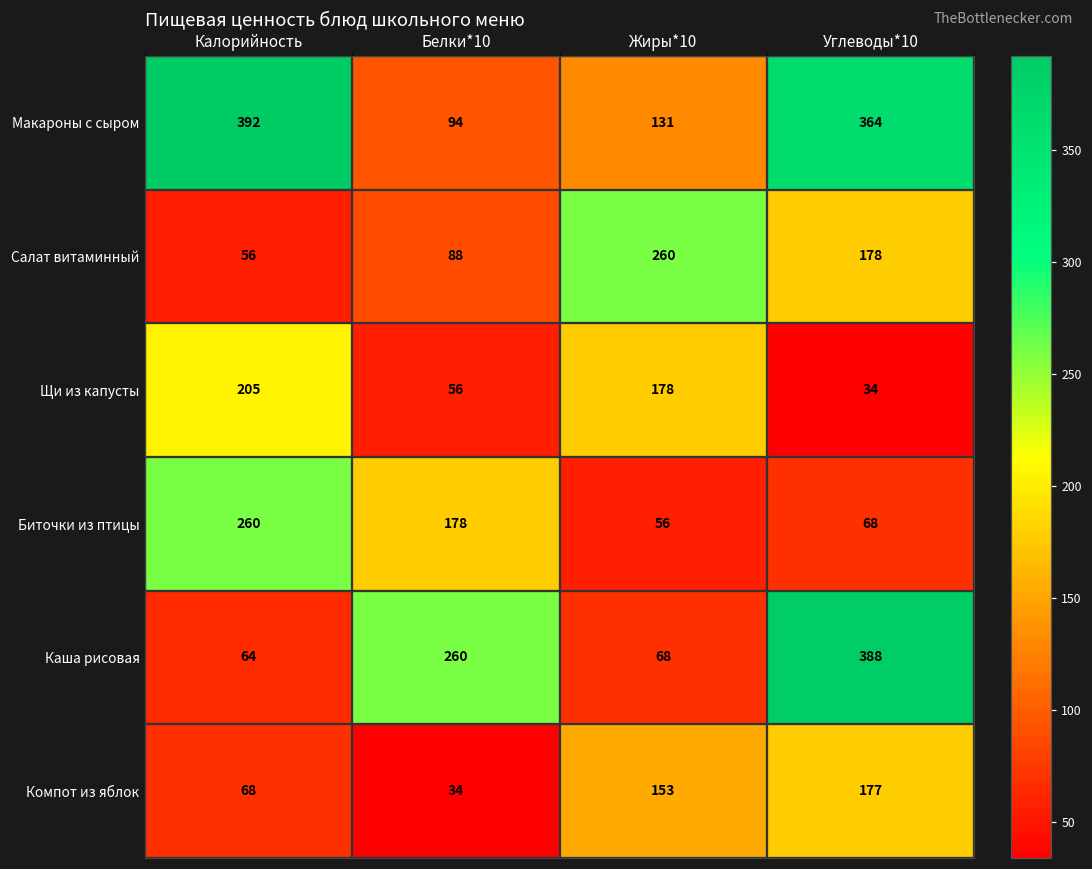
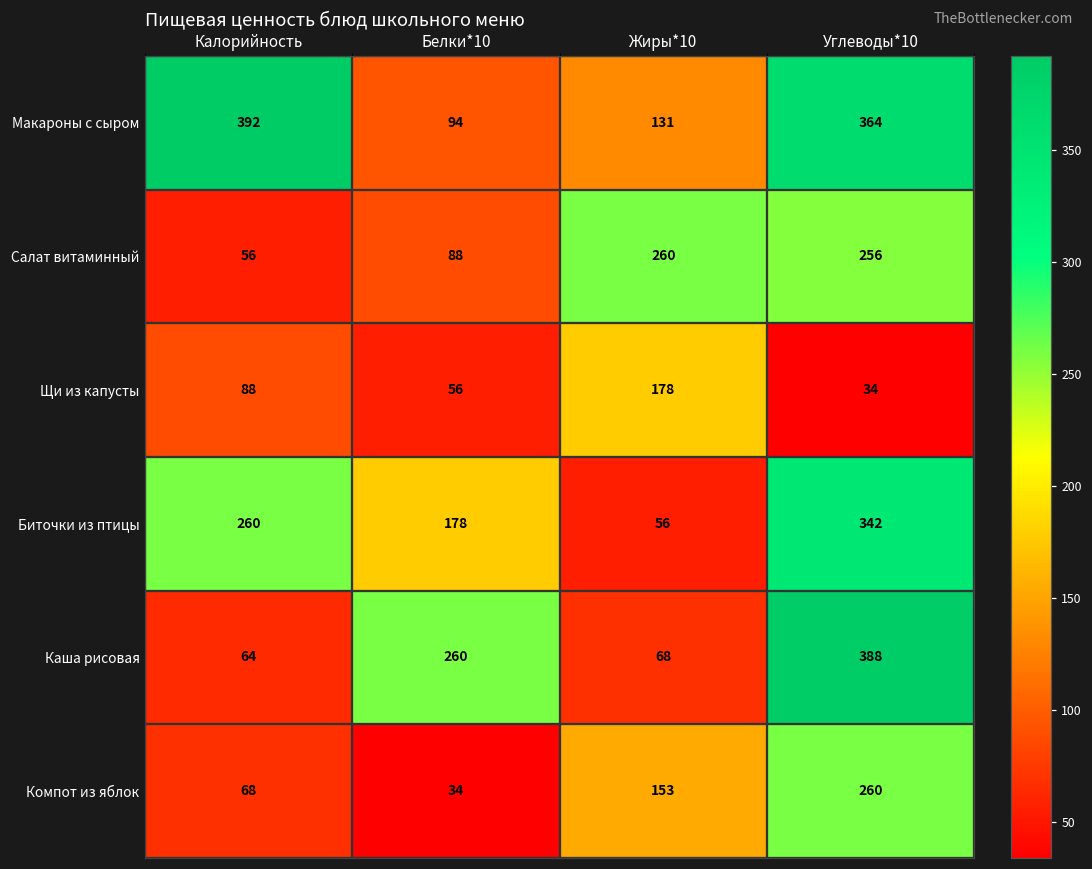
Салат витаминный, Углеводы*10: 178 -> 256
Щи из капусты, Калорийность: 205 -> 88
Биточки из птицы, Углеводы*10: 68 -> 342
Компот из яблок, Углеводы*10: 177 -> 260
